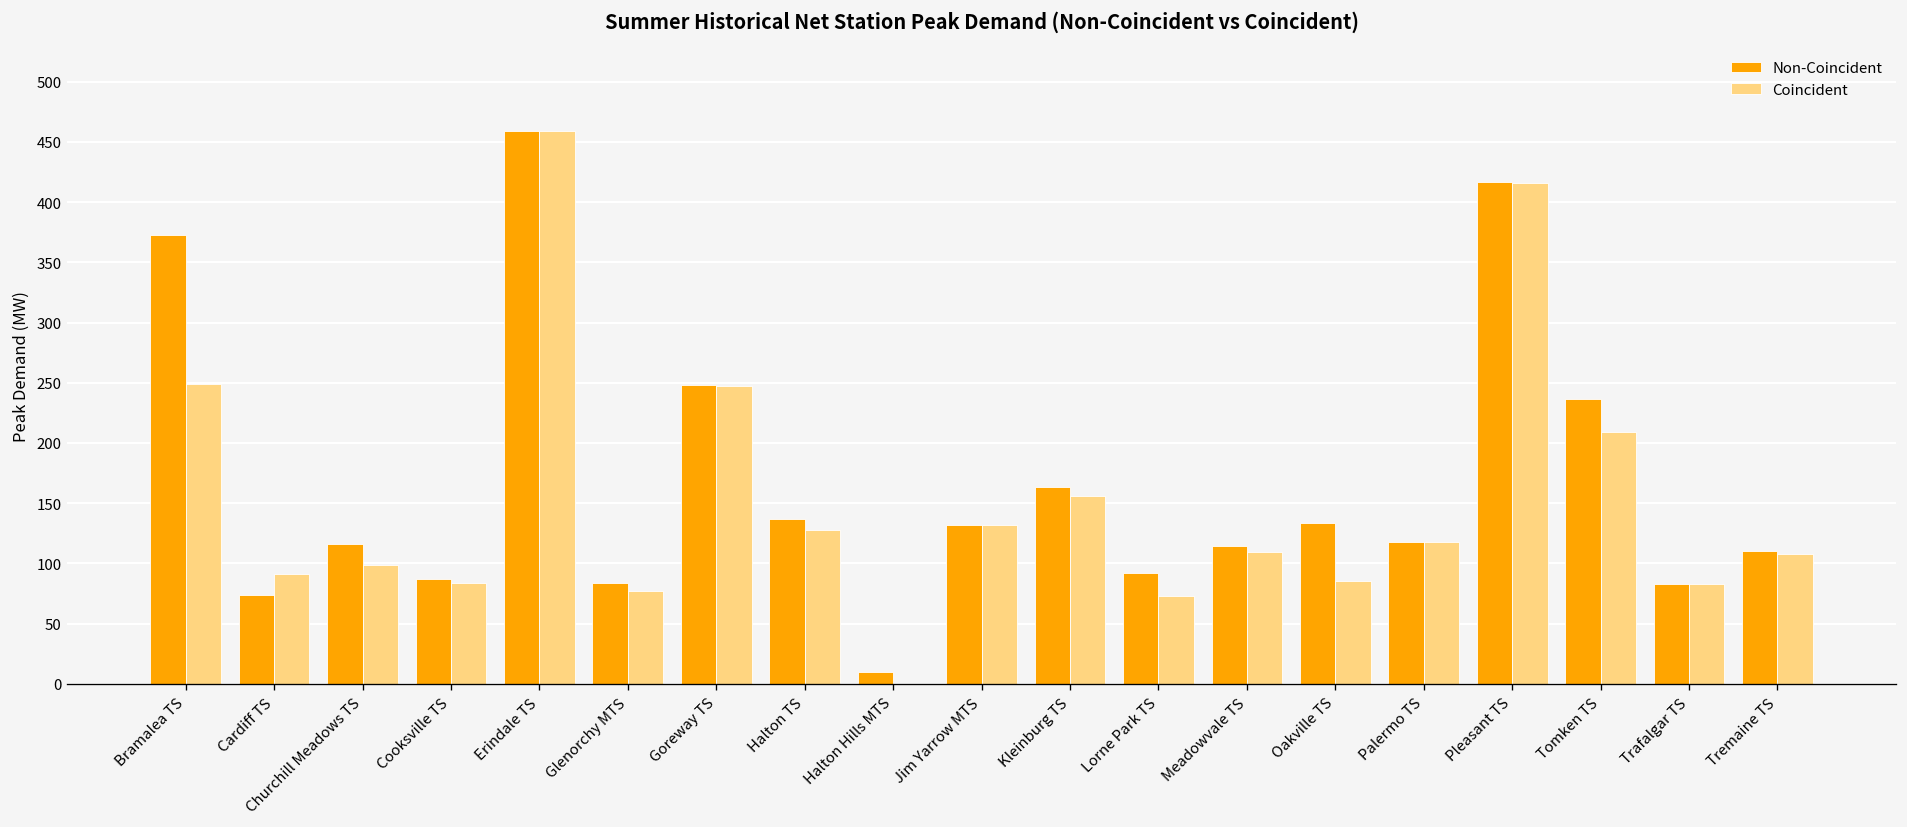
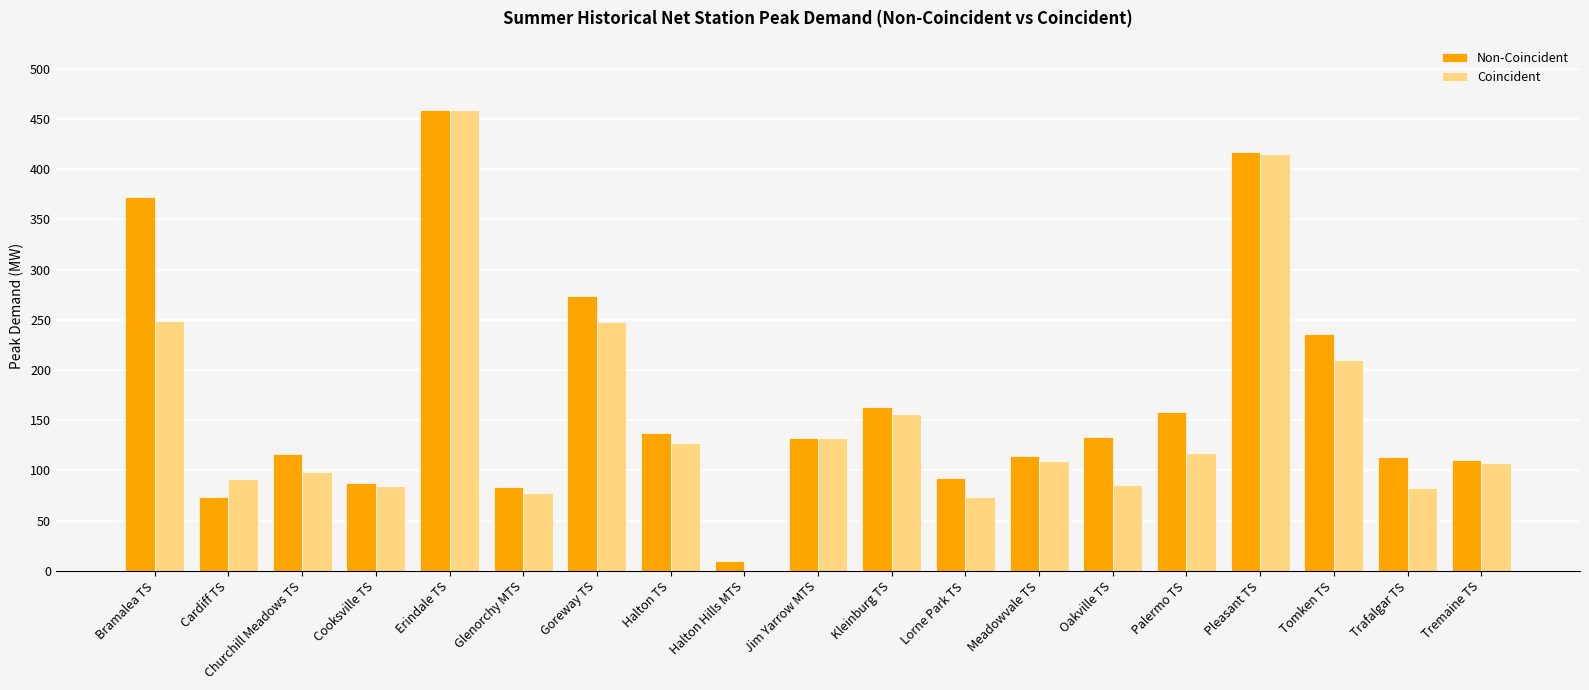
Non-Coincident, Goreway TS: 248 -> 274
Non-Coincident, Palermo TS: 118 -> 158
Non-Coincident, Trafalgar TS: 83 -> 113
